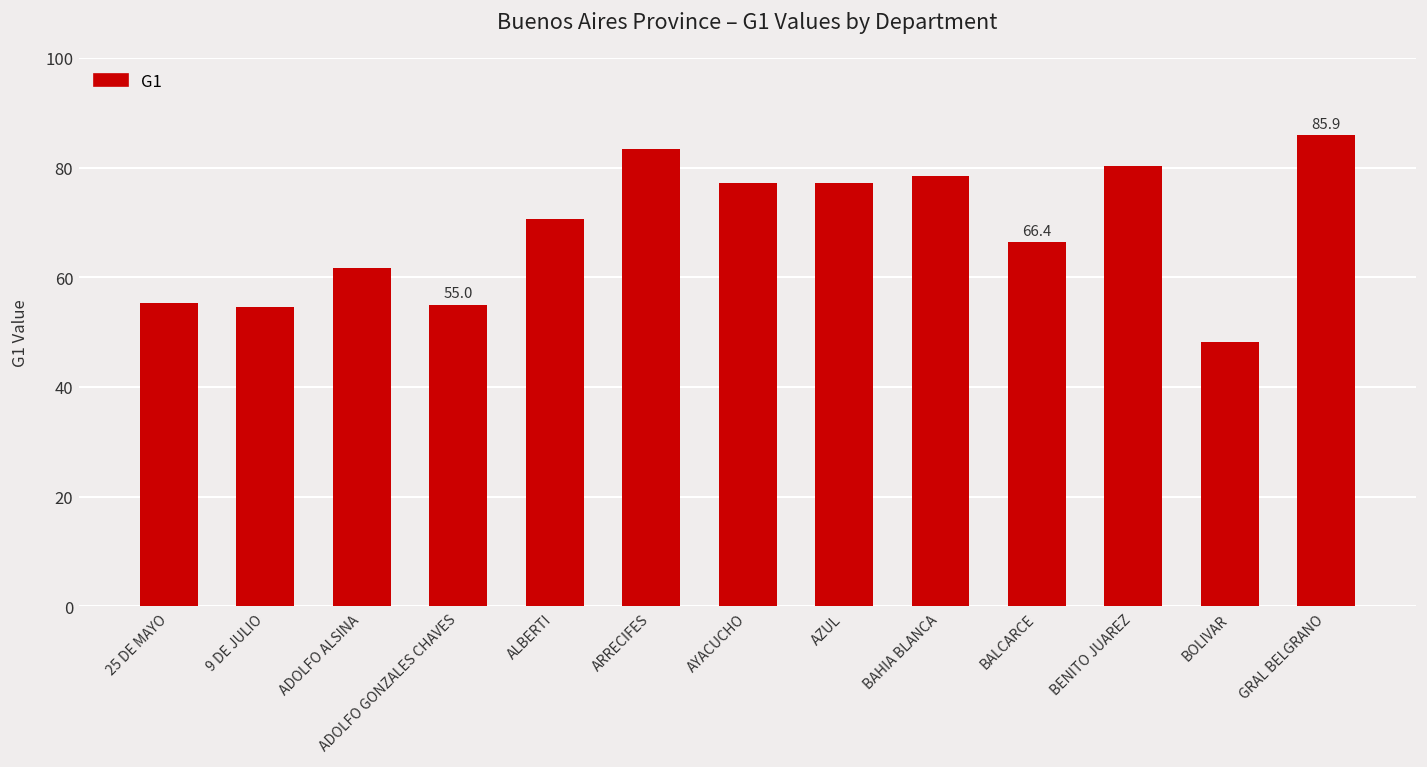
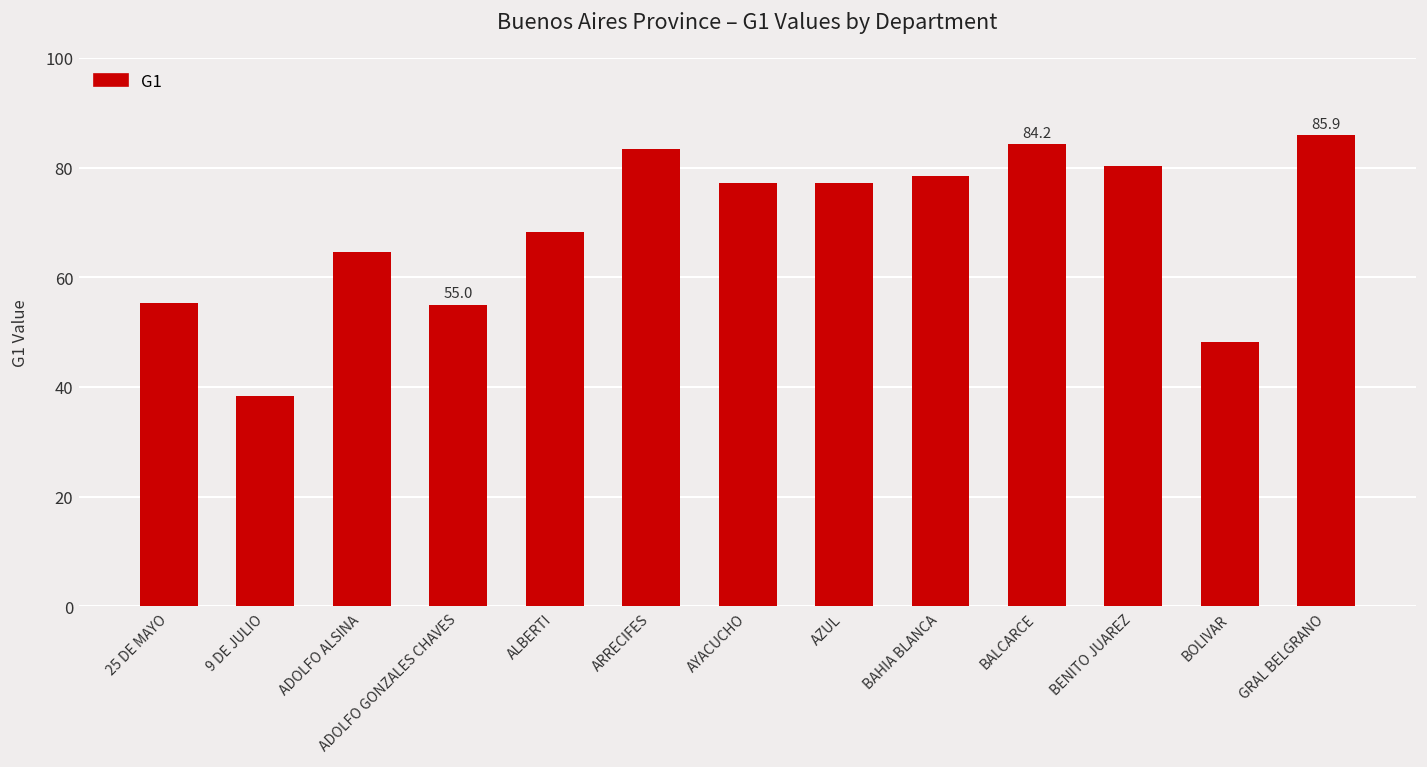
9 DE JULIO: 55 -> 38
ADOLFO ALSINA: 62 -> 65
ALBERTI: 71 -> 68
BALCARCE: 66.4 -> 84.2
